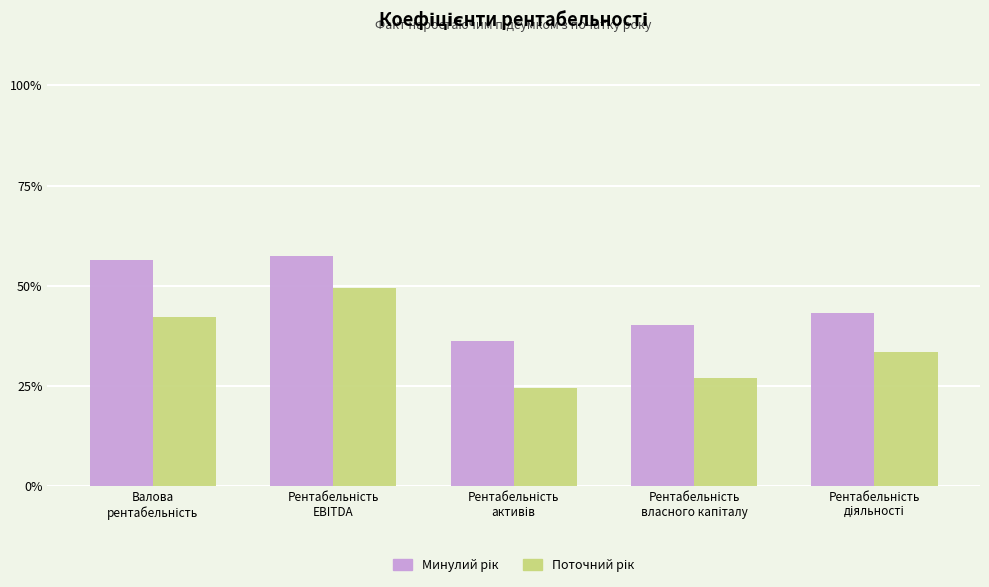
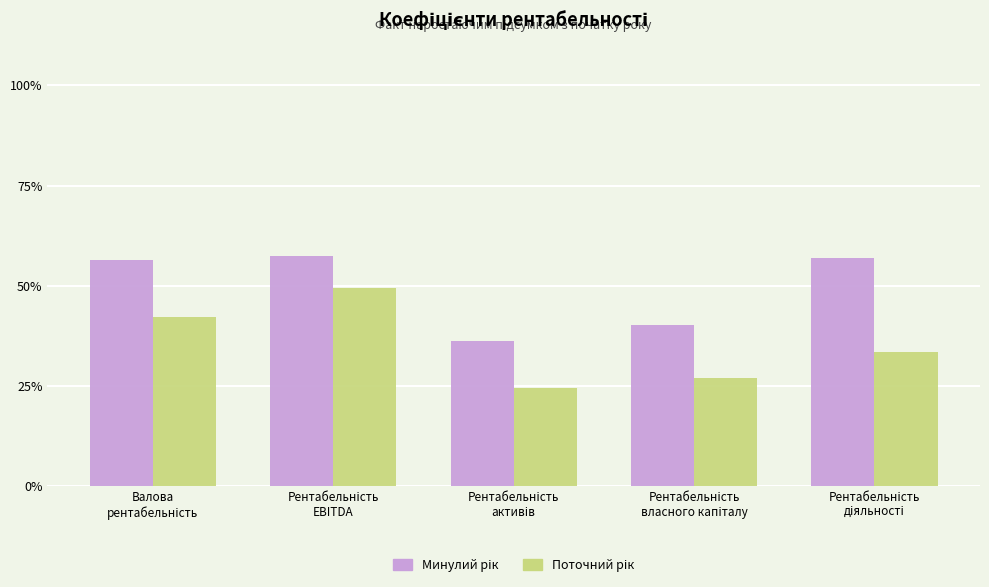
Минулий рік, Рентабельність діяльності: 43% -> 57%
